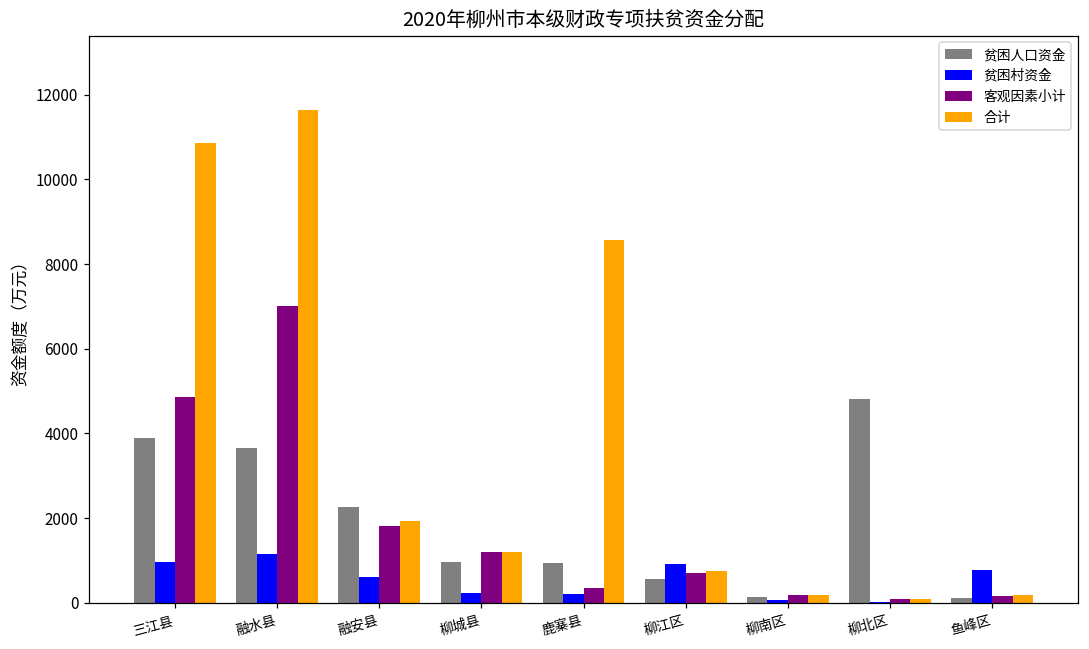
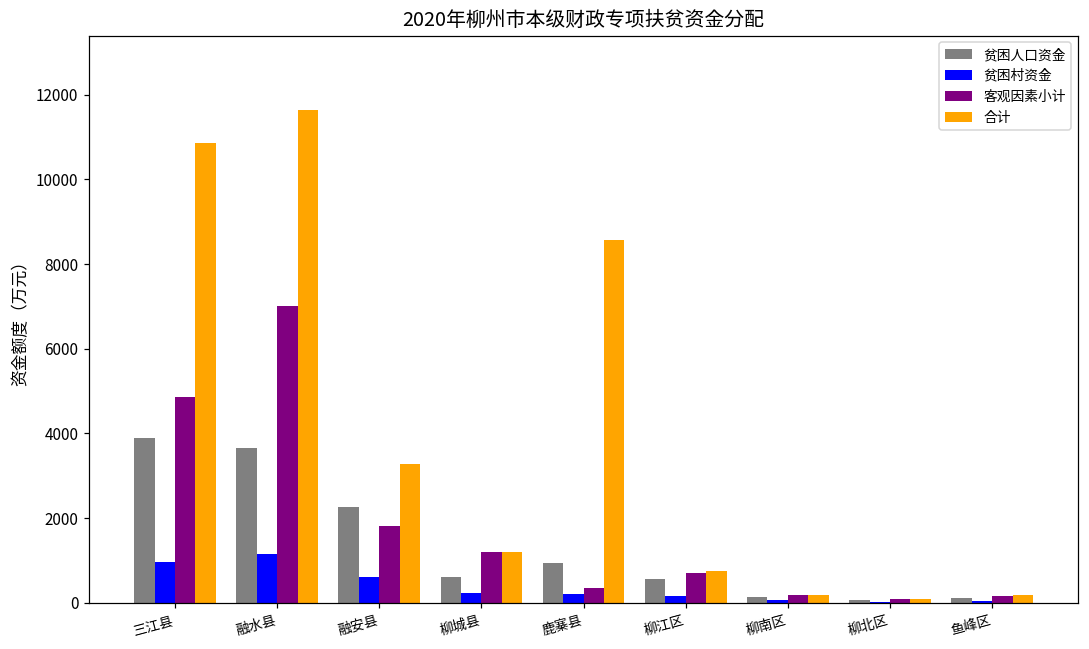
合计, 融安县: 1900 -> 3300
贫困人口资金, 柳城县: 1000 -> 600
贫困村资金, 柳江区: 900 -> 100
贫困人口资金, 柳北区: 4800 -> 100
贫困村资金, 鱼峰区: 800 -> 0
